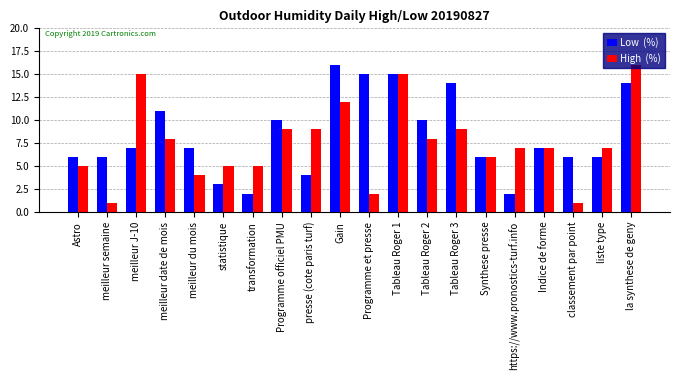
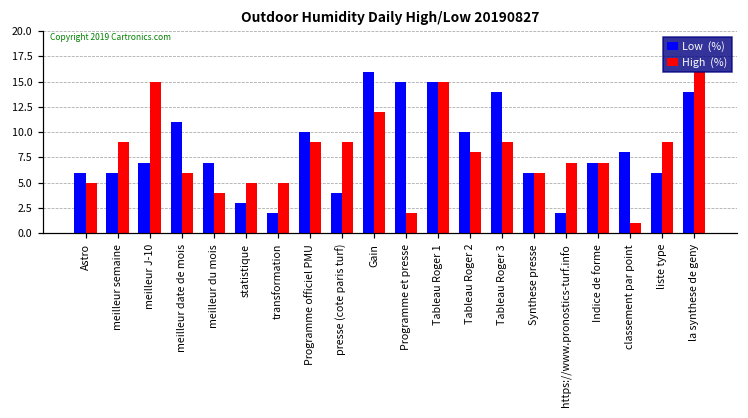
High (%), meilleur semaine: 1 -> 9
High (%), meilleur date de mois: 8 -> 6
Low (%), classement par point: 6 -> 8
High (%), liste type: 7 -> 9
